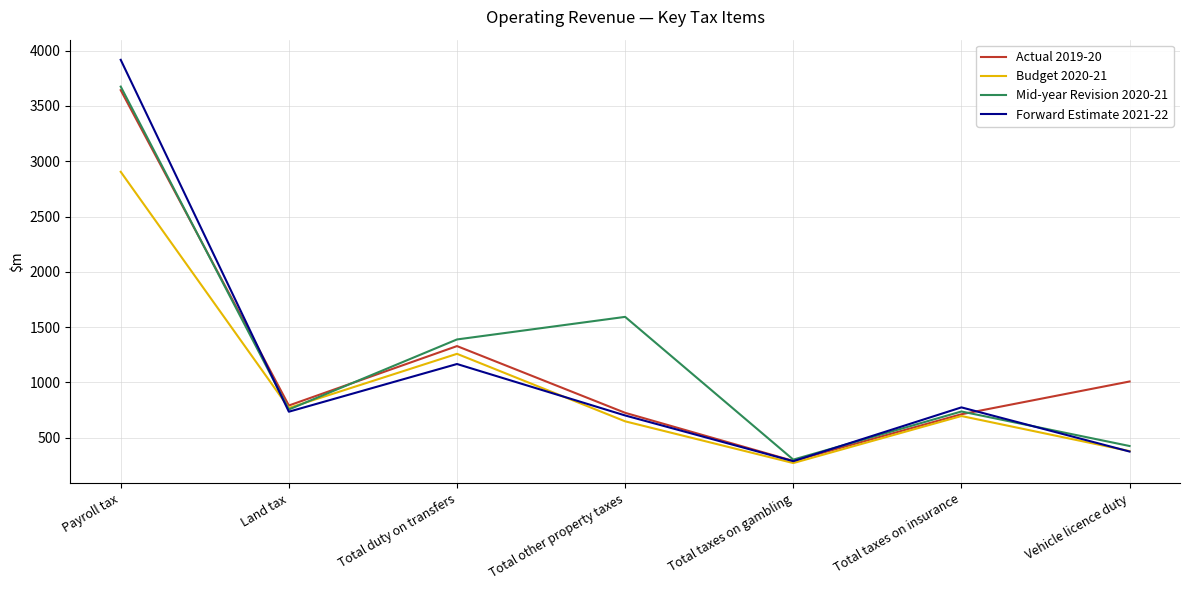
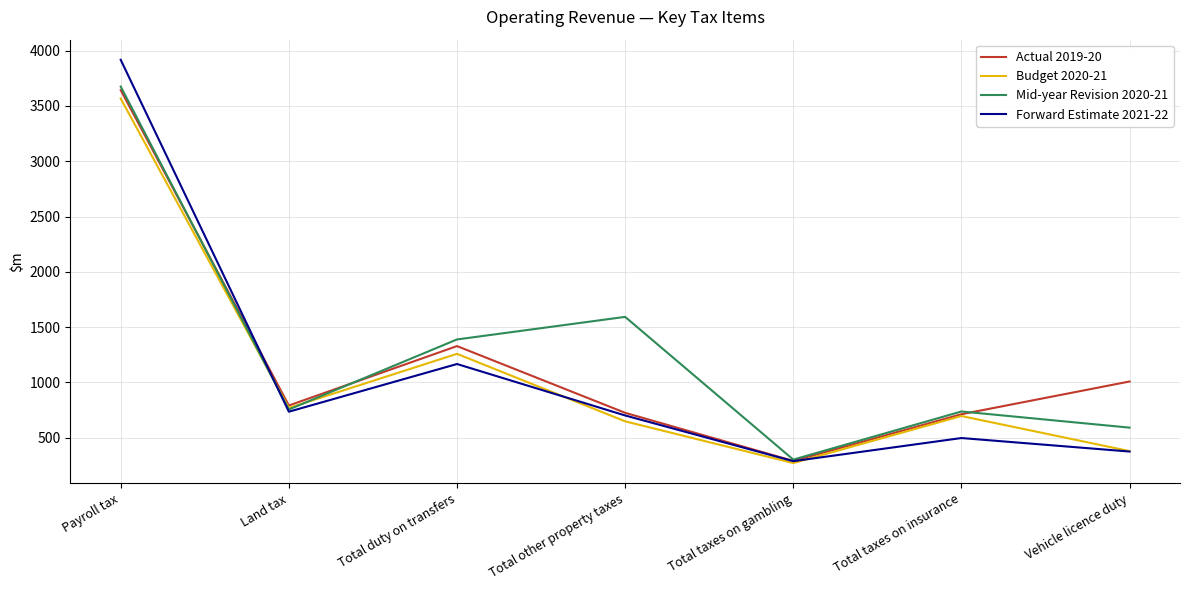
Budget 2020-21, Payroll tax: 2900 -> 3570
Forward Estimate 2021-22, Total taxes on insurance: 780 -> 500
Mid-year Revision 2020-21, Vehicle licence duty: 430 -> 590
